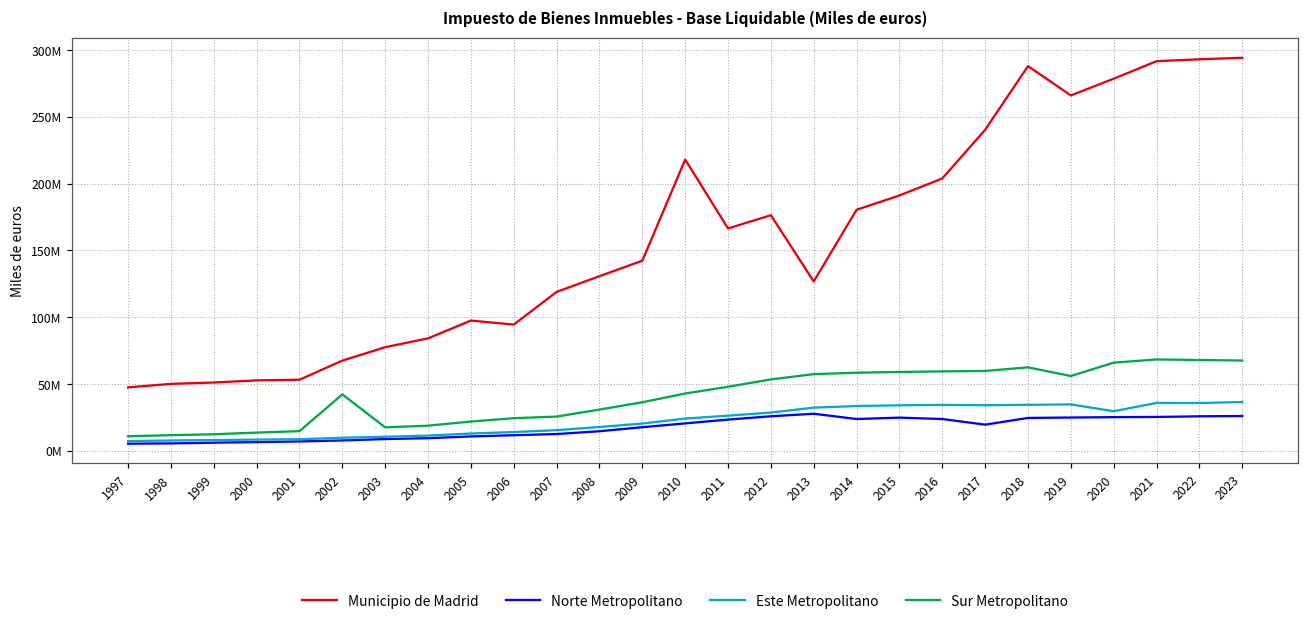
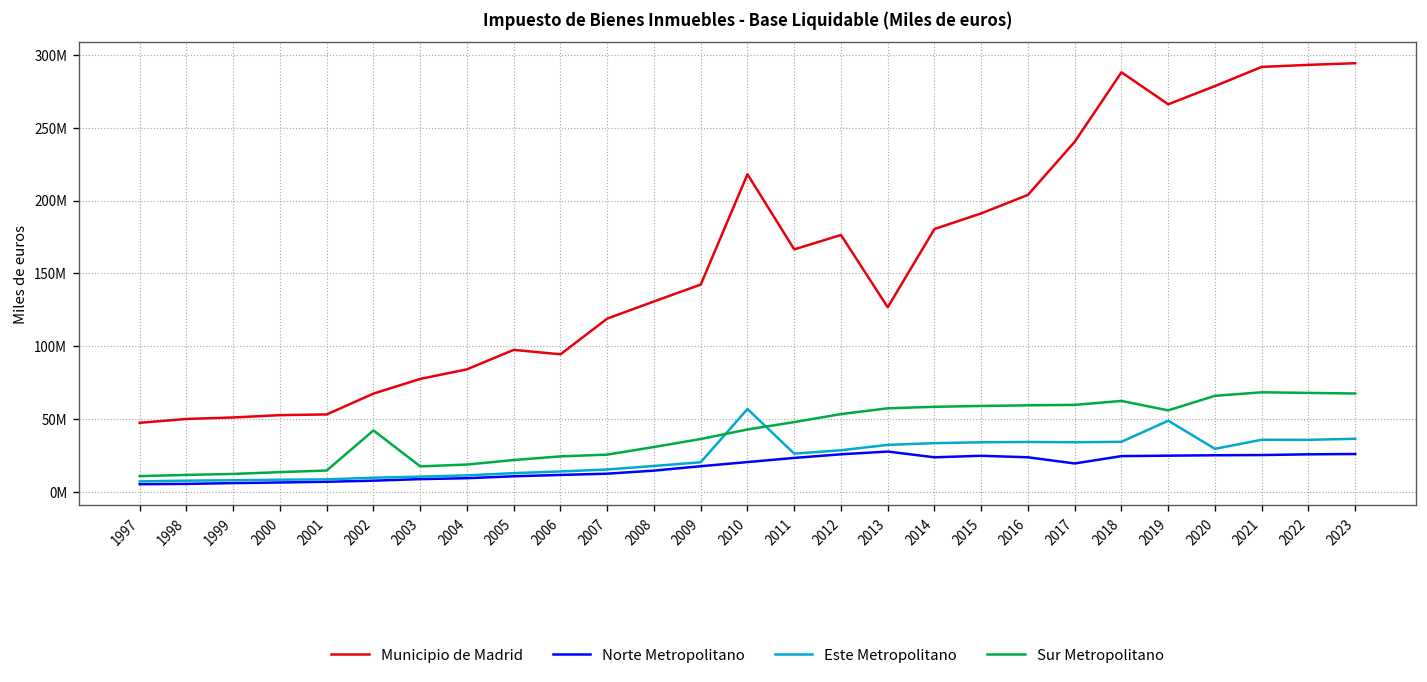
Este Metropolitano, 2010: 24000000 -> 57000000
Este Metropolitano, 2019: 35000000 -> 49000000
